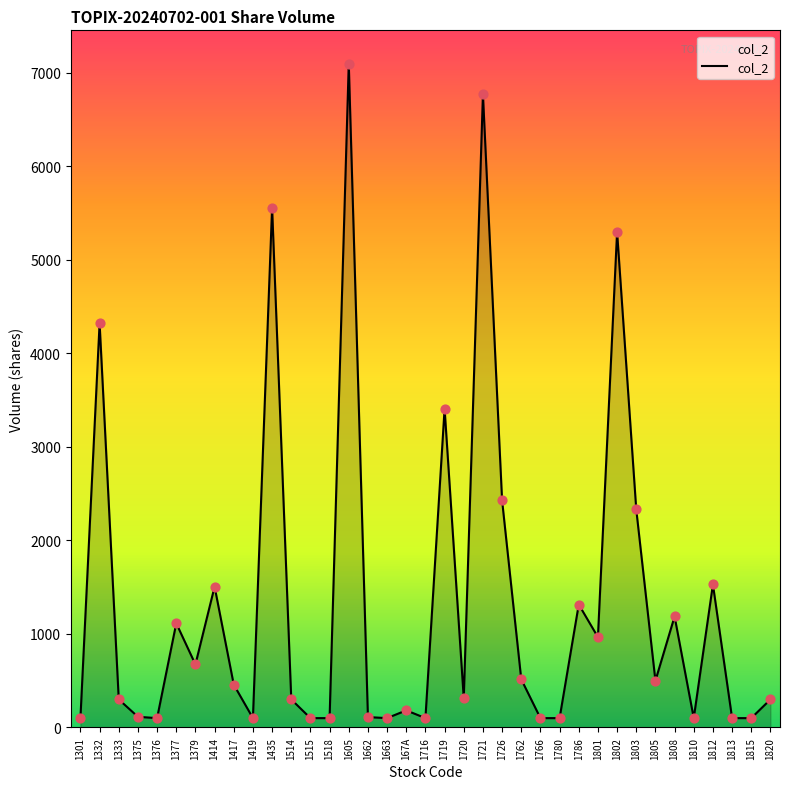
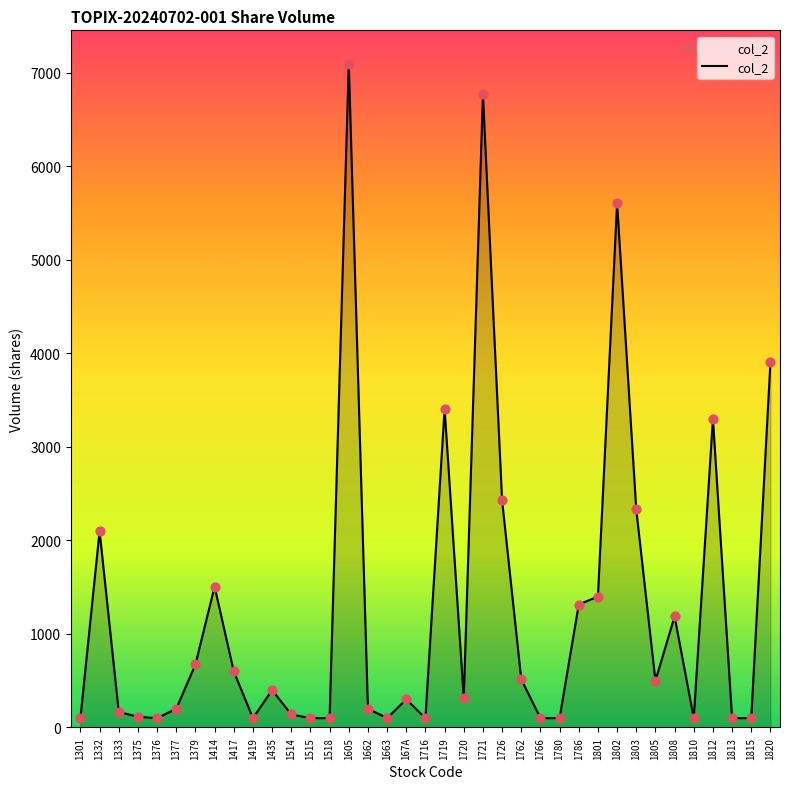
1332: 4300 -> 2100
1333: 300 -> 200
1377: 1100 -> 200
1417: 500 -> 600
1435: 5600 -> 400
1514: 300 -> 100
1662: 100 -> 200
167A: 200 -> 300
1801: 1000 -> 1400
1802: 5300 -> 5600
1812: 1500 -> 3300
1820: 300 -> 3900
